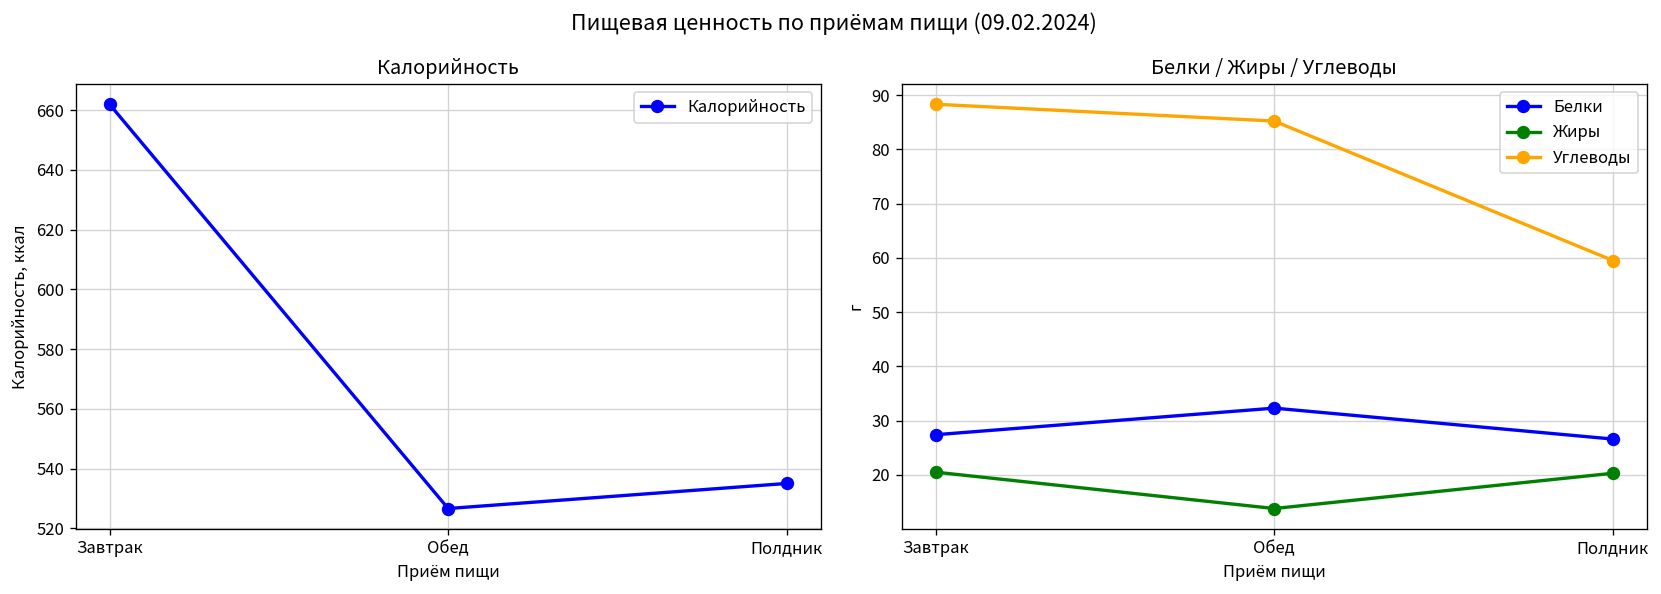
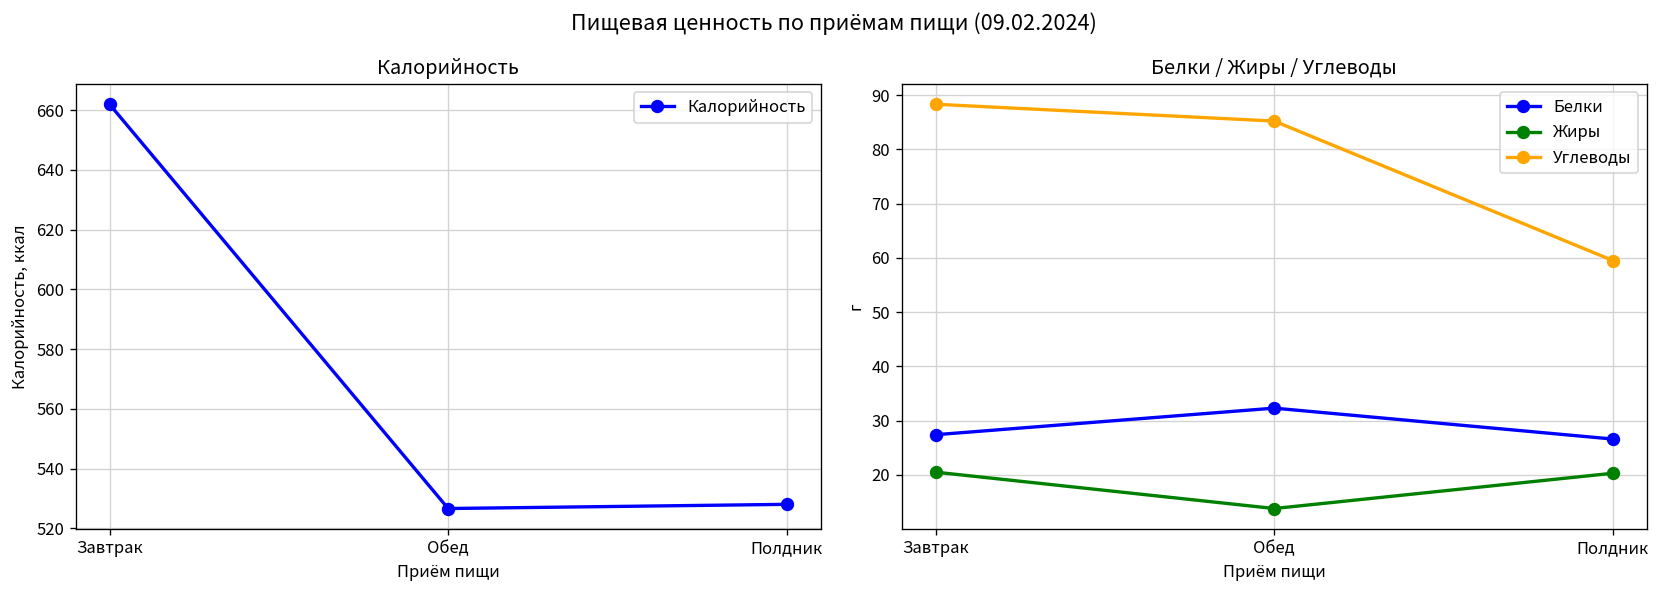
Калорийность, Полдник: 535 -> 528
